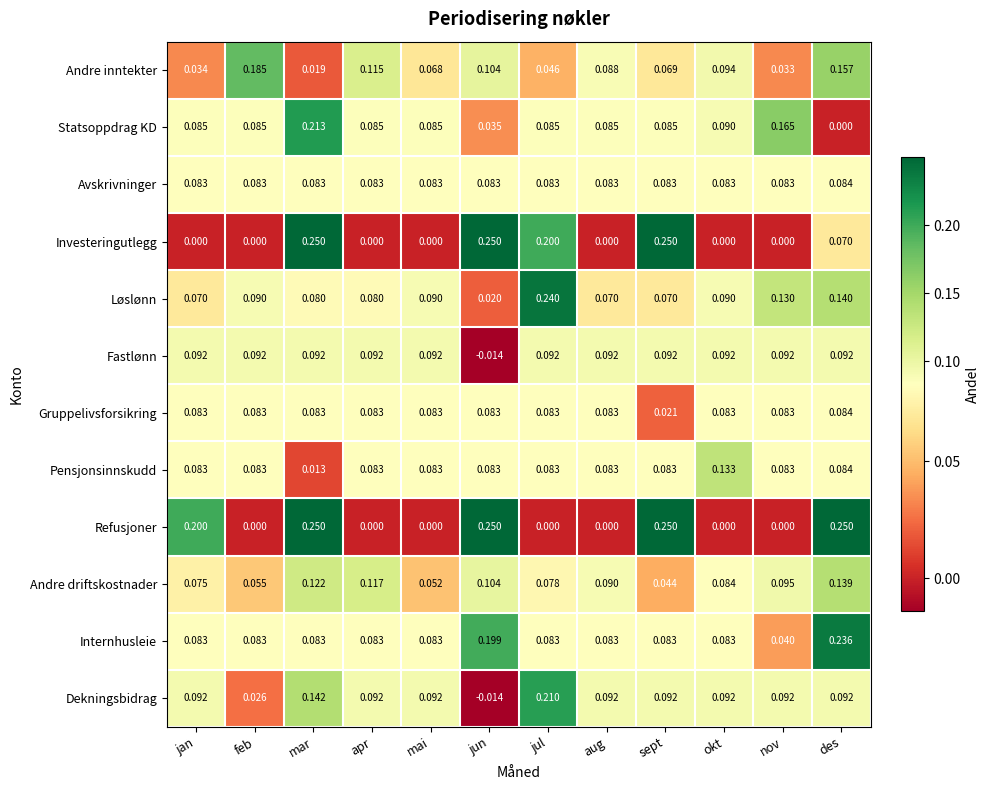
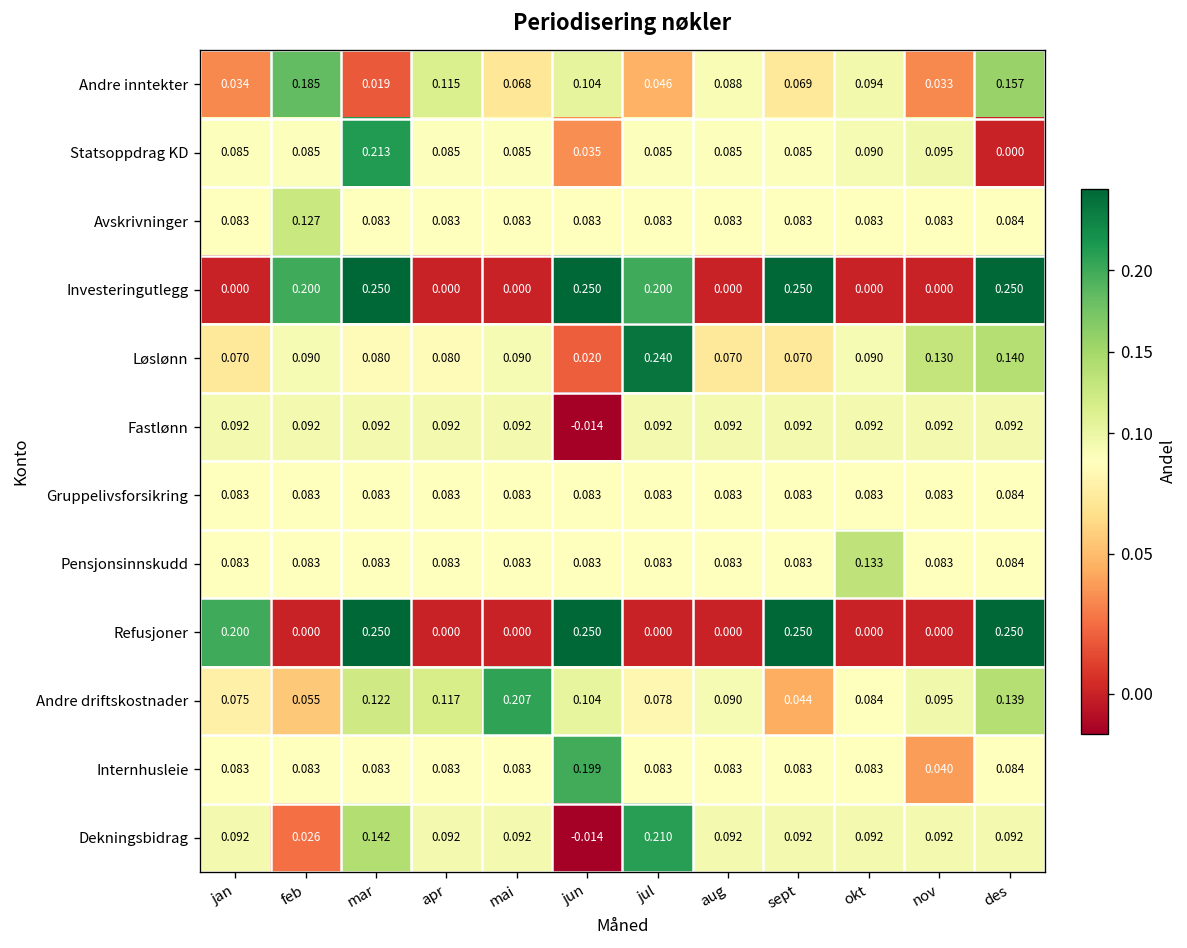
Statsoppdrag KD, nov: 0.165 -> 0.095
Avskrivninger, feb: 0.083 -> 0.127
Investeringutlegg, feb: 0.000 -> 0.200
Investeringutlegg, des: 0.070 -> 0.250
Gruppelivsforsikring, sept: 0.021 -> 0.083
Pensjonsinnskudd, mar: 0.013 -> 0.083
Andre driftskostnader, mai: 0.052 -> 0.207
Internhusleie, des: 0.236 -> 0.084
